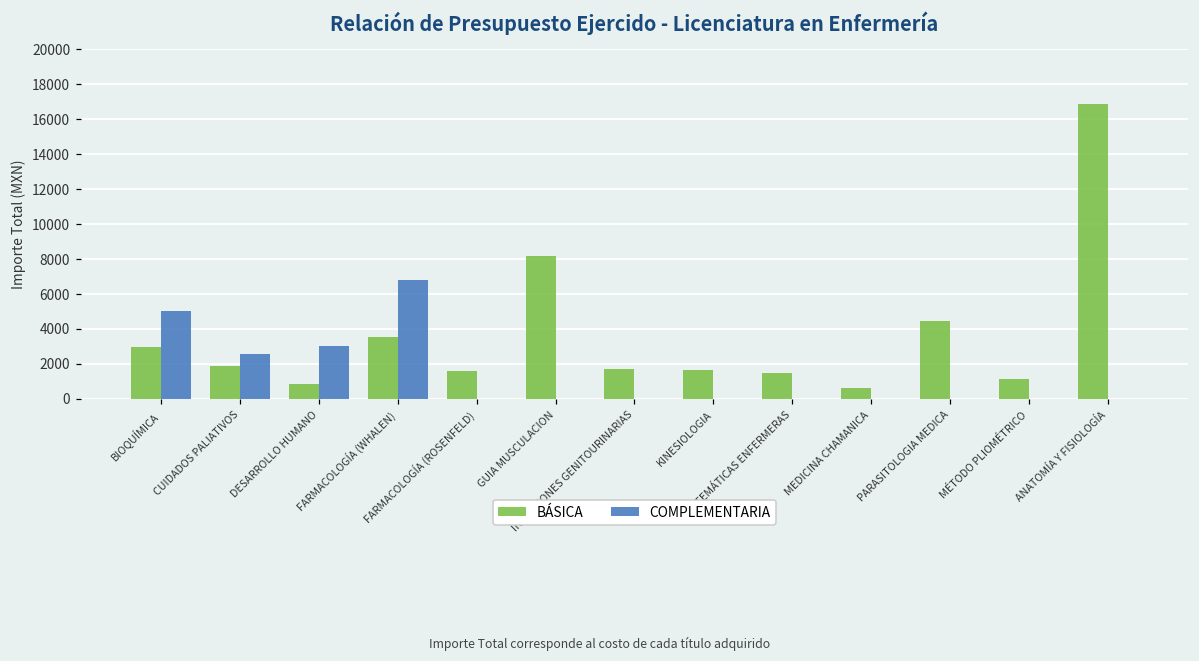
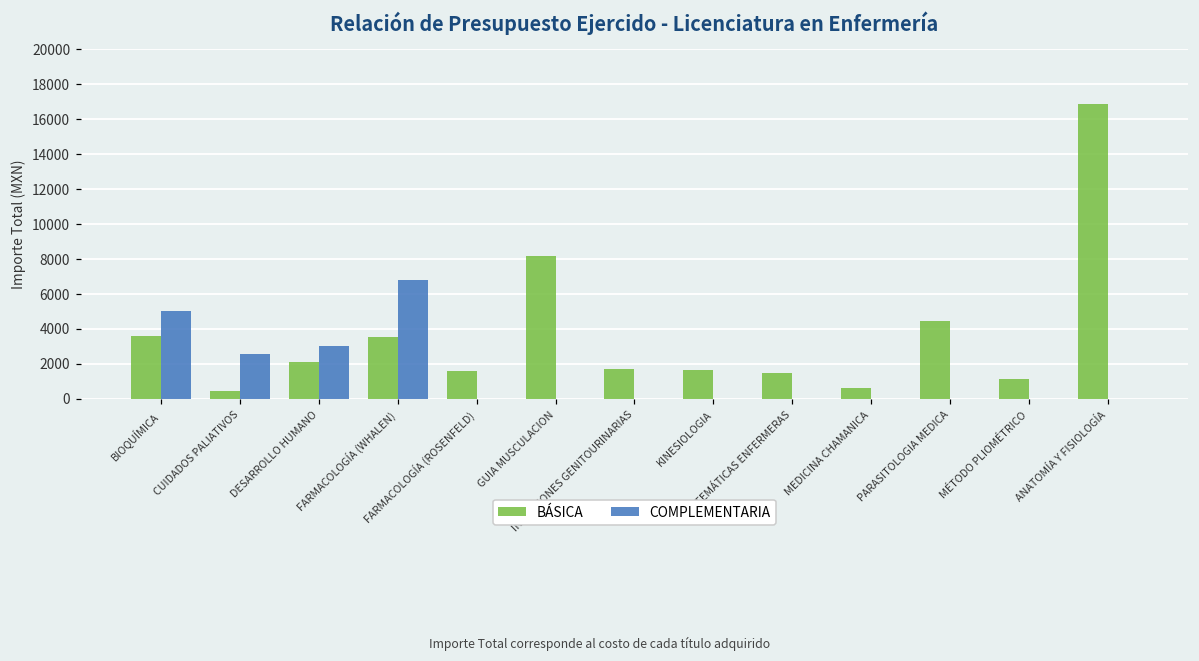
BÁSICA, BIOQUÍMICA: 3000 -> 3600
BÁSICA, CUIDADOS PALIATIVOS: 1900 -> 500
BÁSICA, DESARROLLO HUMANO: 900 -> 2100
